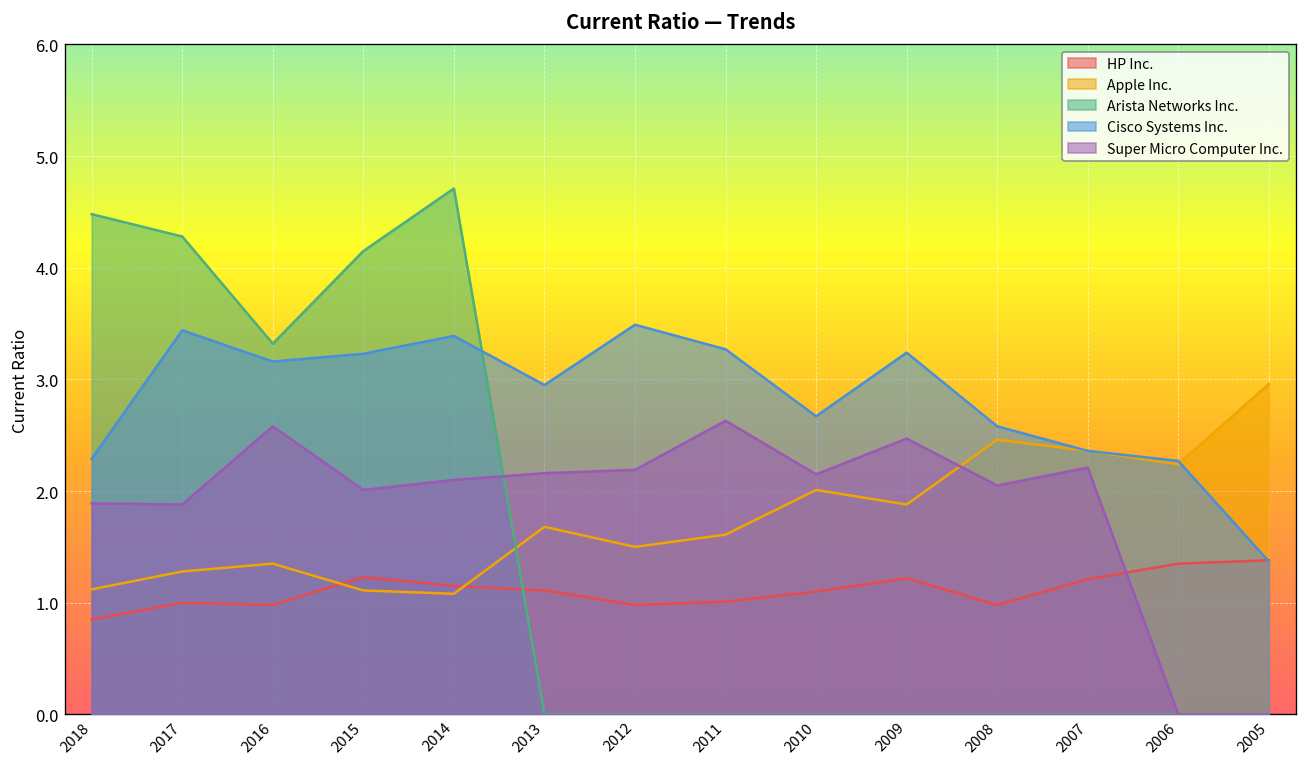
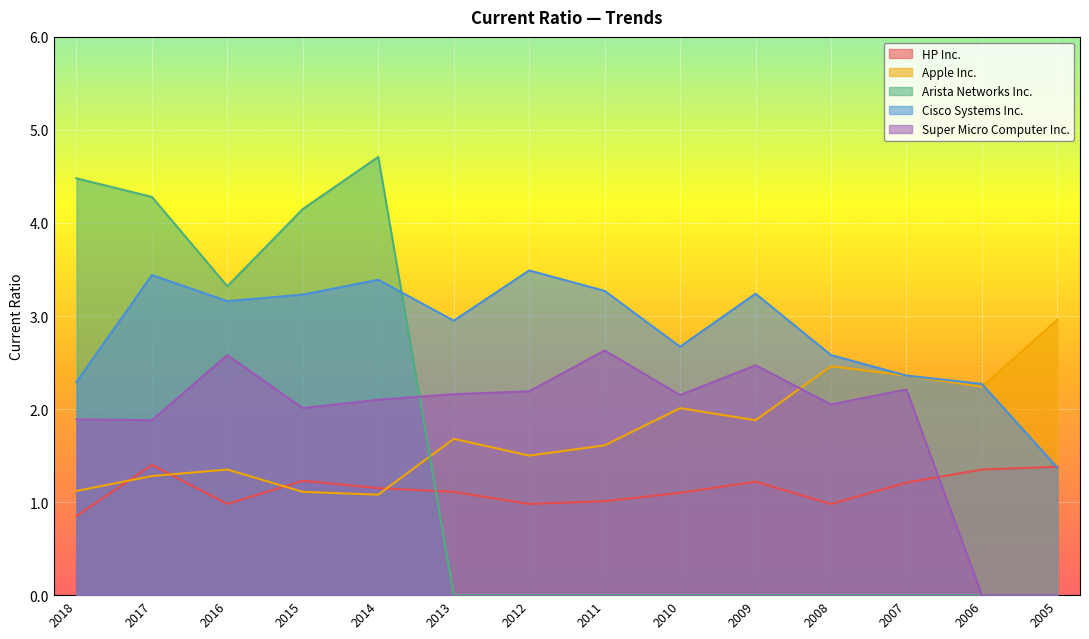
HP Inc., 2017: 1.0 -> 1.4
